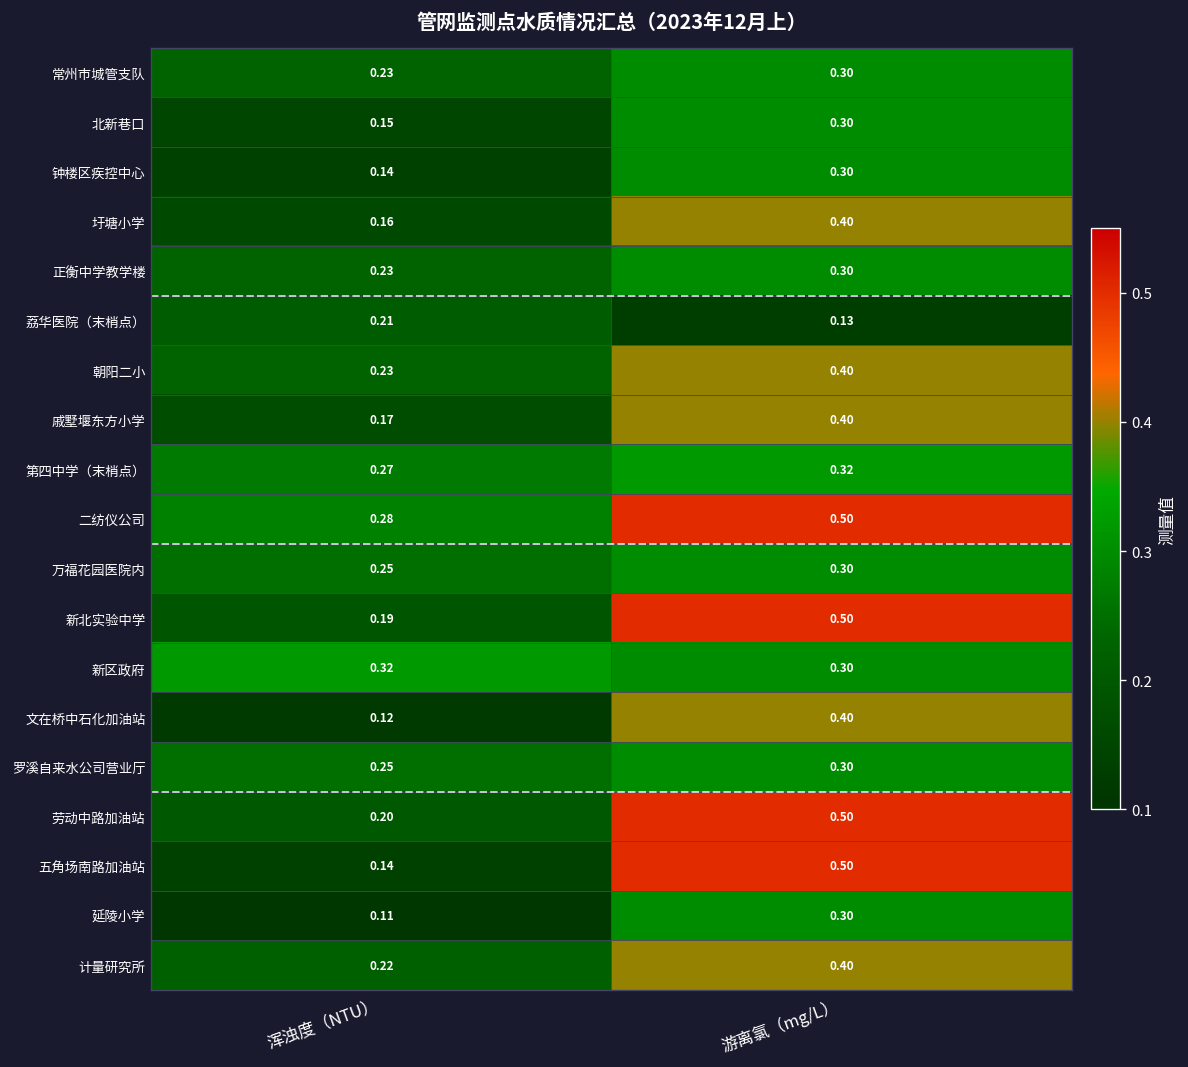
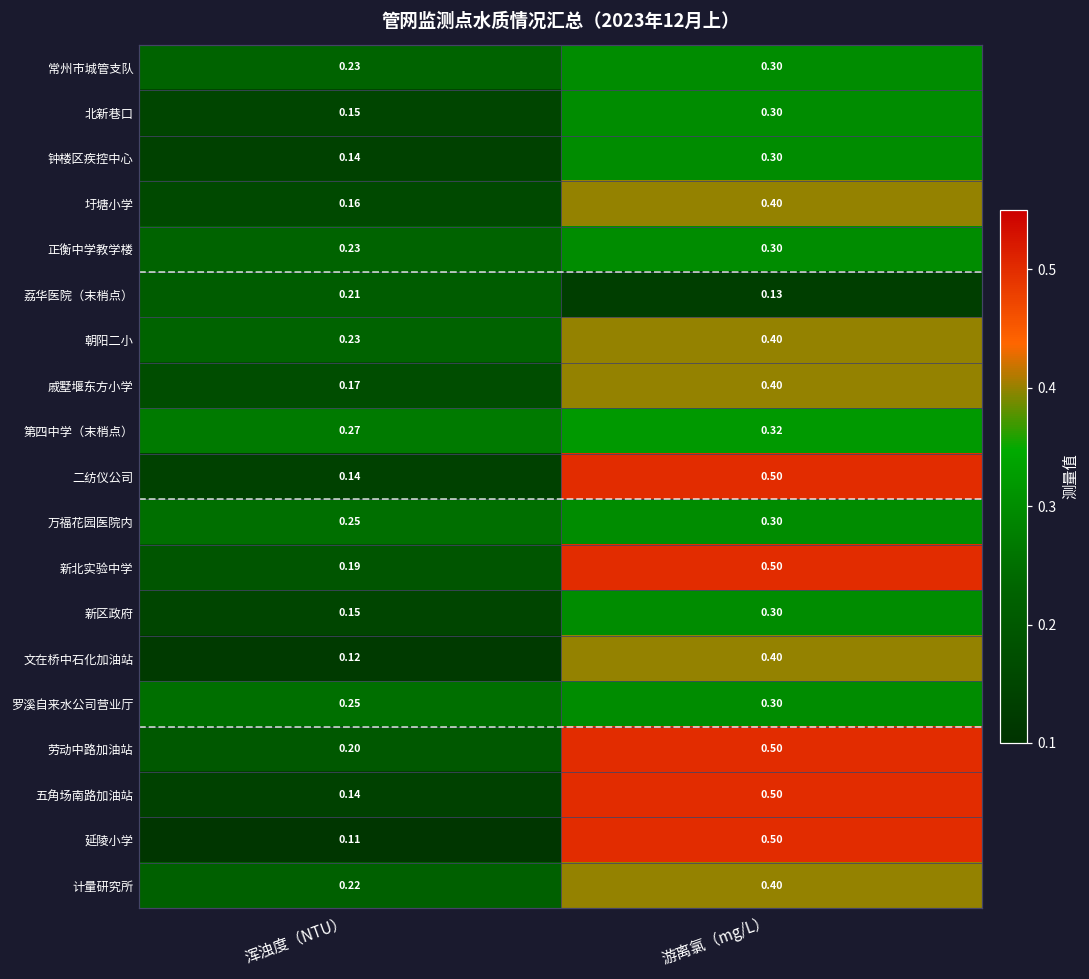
二纺仪公司, 浑浊度（NTU）: 0.28 -> 0.14
新区政府, 浑浊度（NTU）: 0.32 -> 0.15
延陵小学, 游离氯（mg/L）: 0.30 -> 0.50
